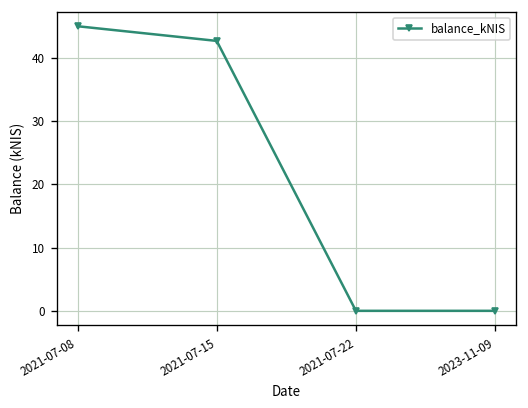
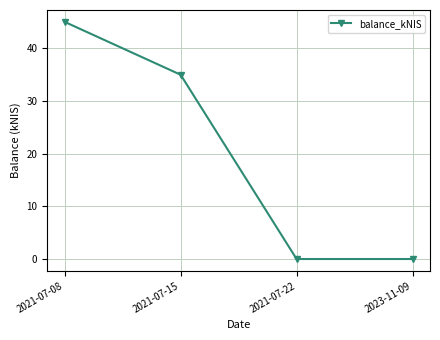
2021-07-15: 43 -> 35
